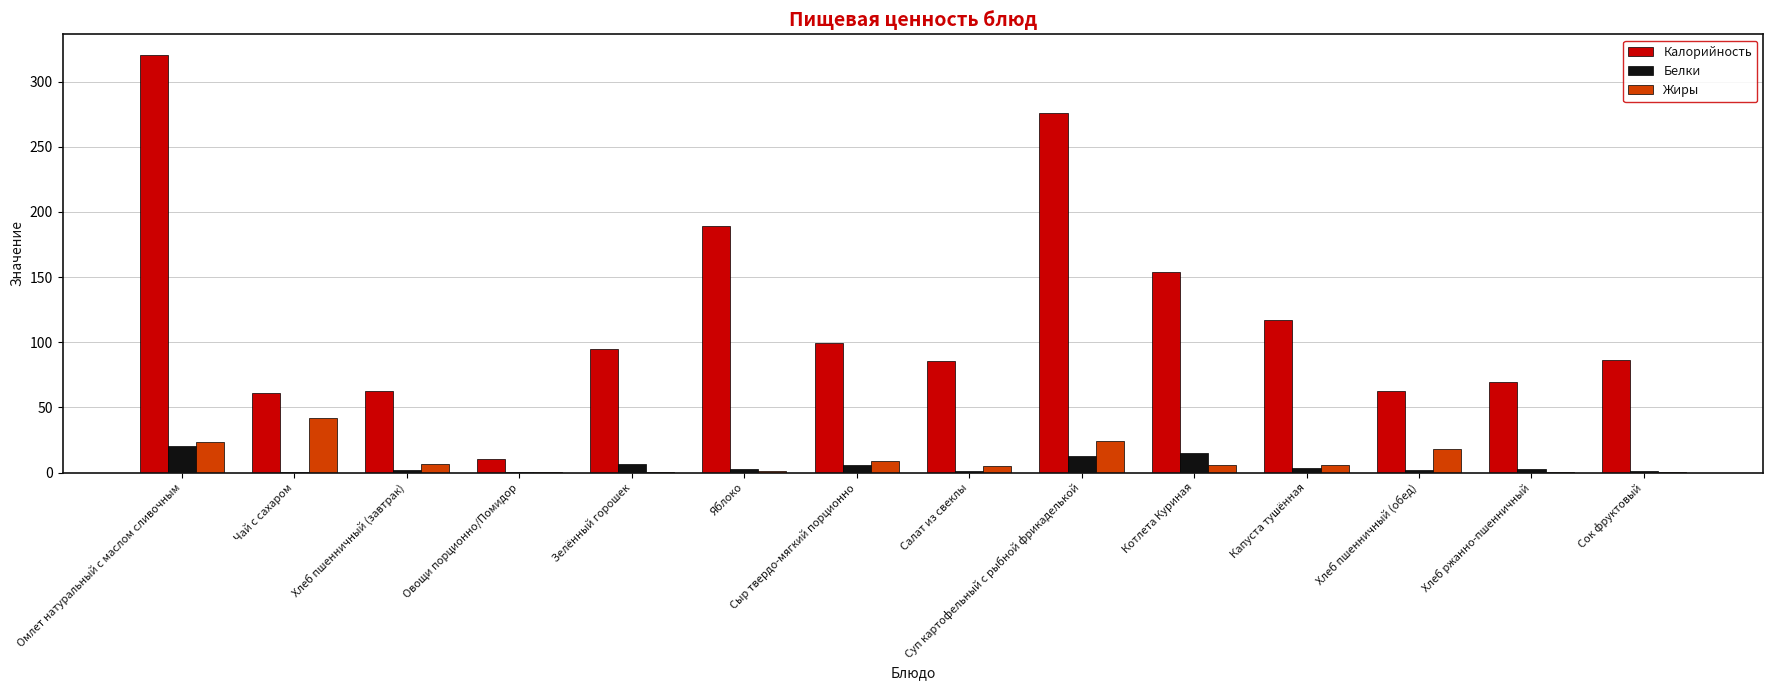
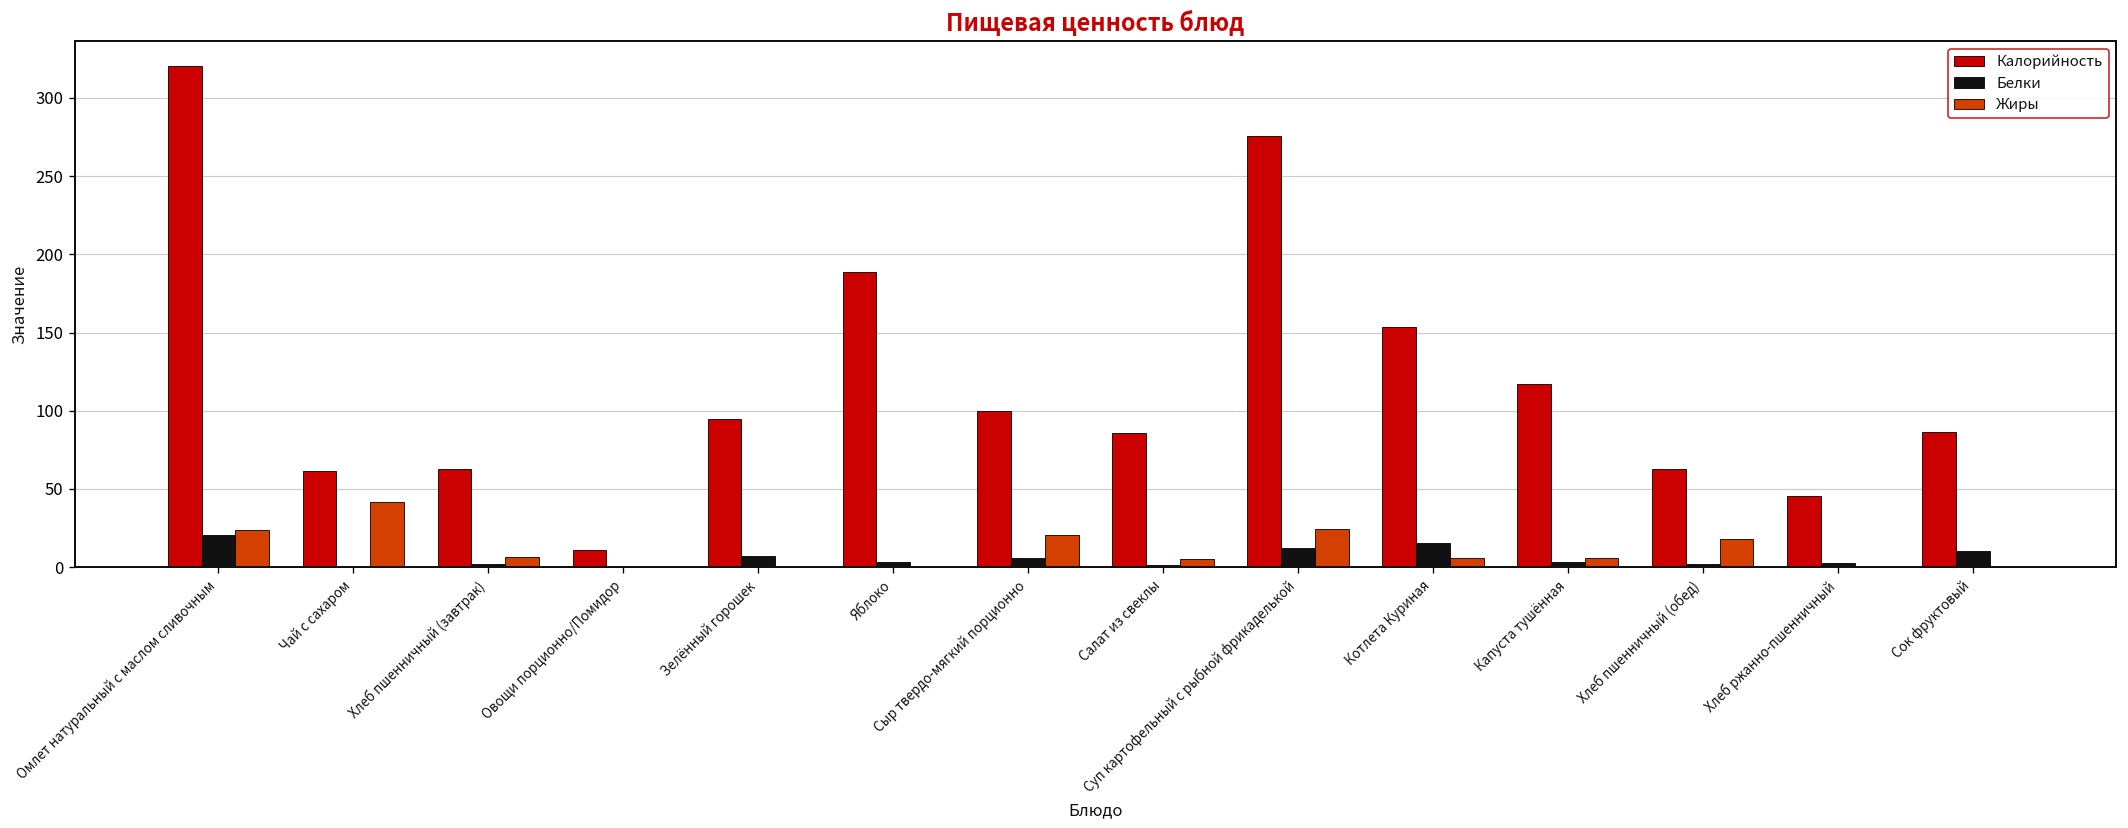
Жиры, Сыр твердо-мягкий порционно: 9 -> 20
Калорийность, Хлеб ржанно-пшенничный: 70 -> 46
Белки, Сок фруктовый: 1 -> 10
